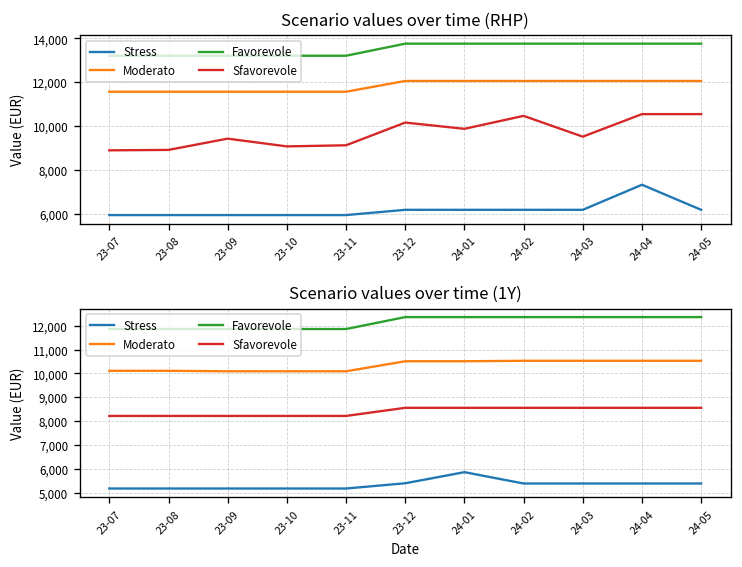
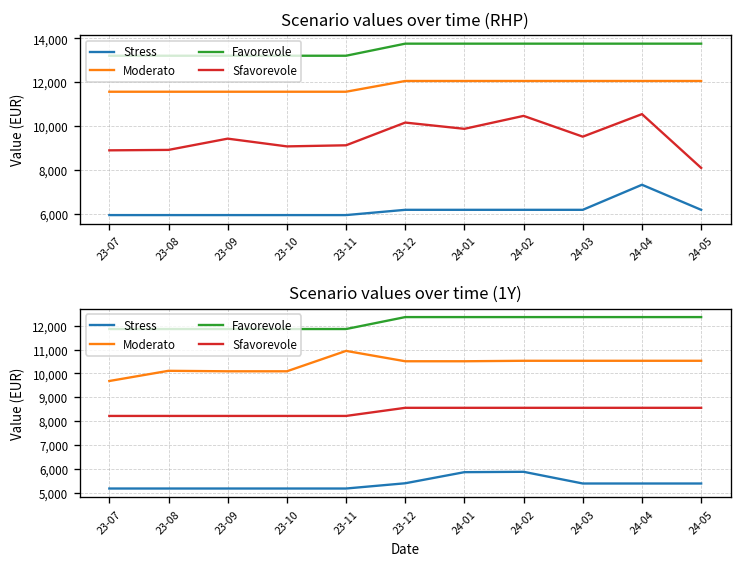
Scenario values over time (RHP), Sfavorevole, 24-05: 10,600 -> 8,100
Scenario values over time (1Y), Moderato, 23-07: 10,100 -> 9,700
Scenario values over time (1Y), Moderato, 23-11: 10,100 -> 10,900
Scenario values over time (1Y), Stress, 24-02: 5,400 -> 5,900
